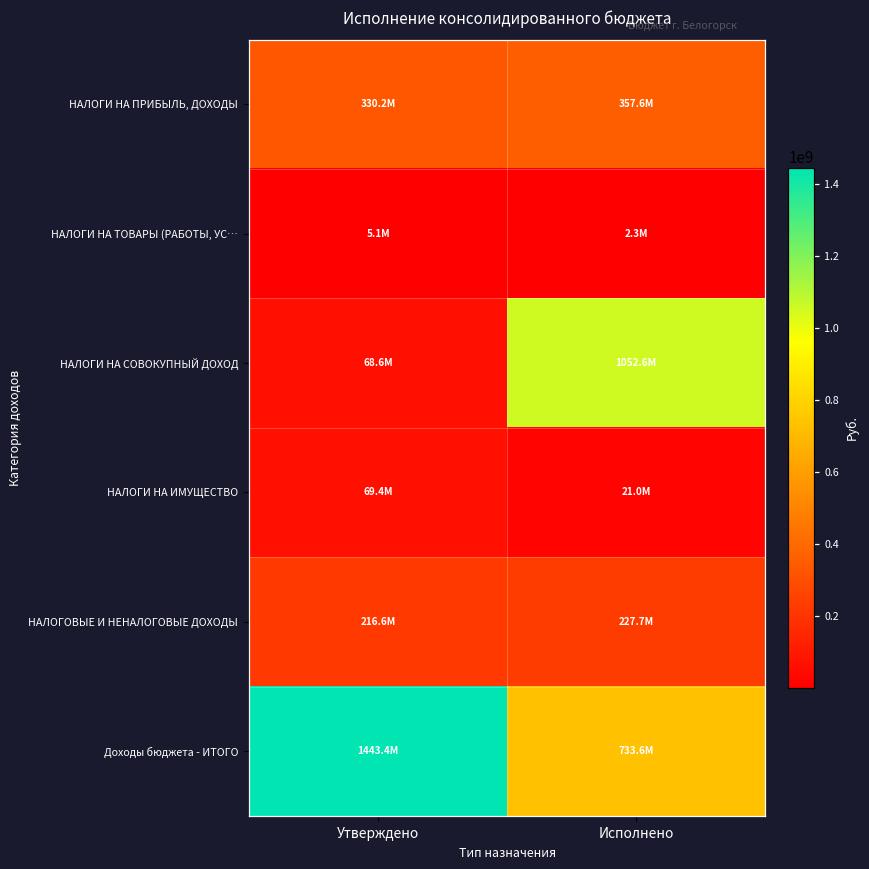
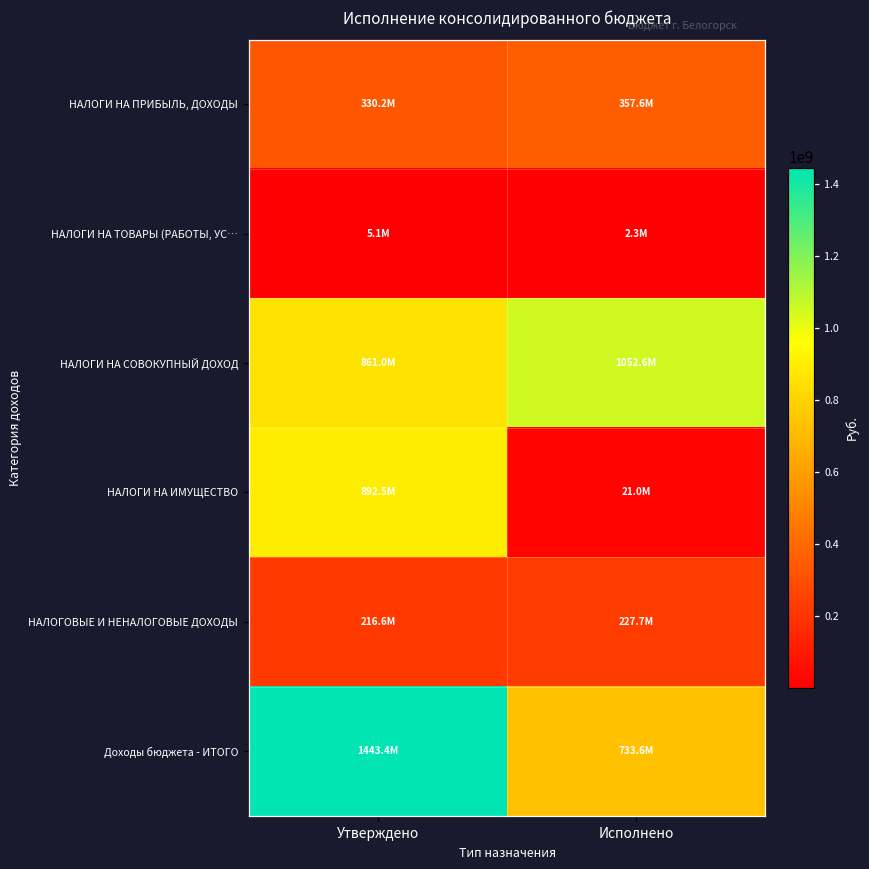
НАЛОГИ НА СОВОКУПНЫЙ ДОХОД, Утверждено: 68.6M -> 861.0M
НАЛОГИ НА ИМУЩЕСТВО, Утверждено: 69.4M -> 892.5M
